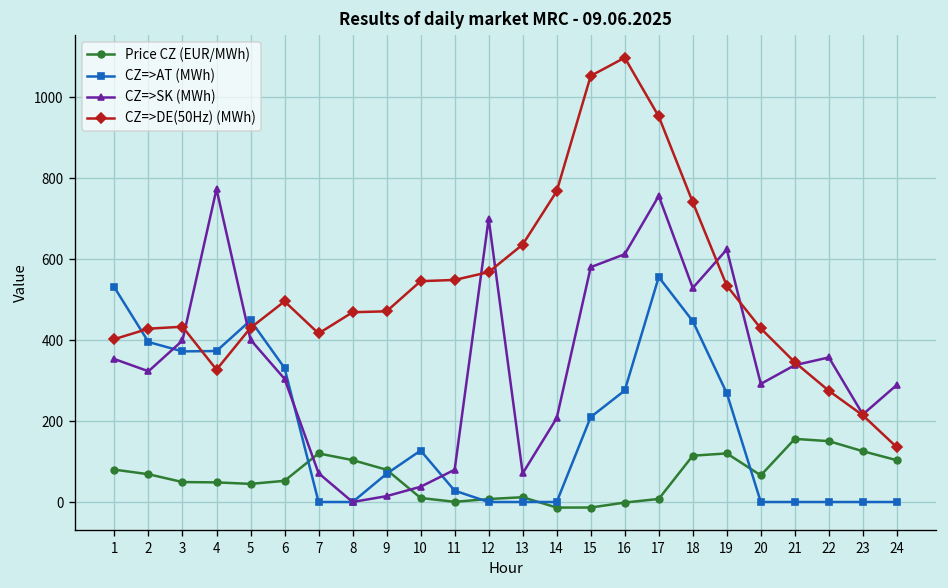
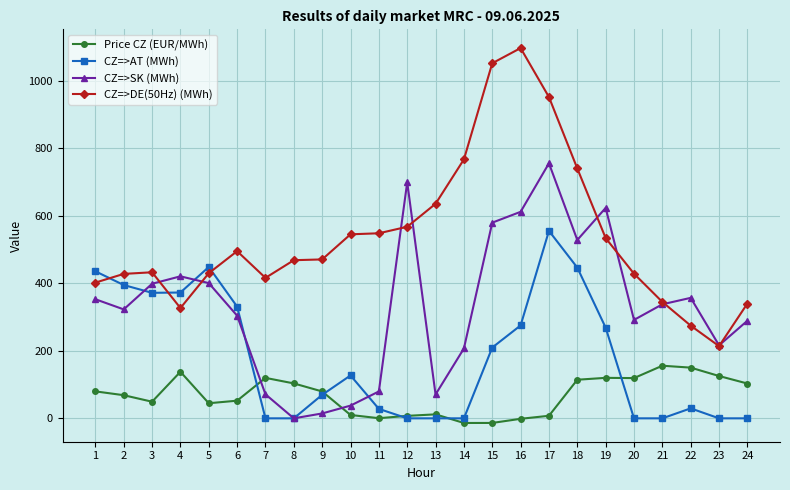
CZ=>AT (MWh), 1: 530 -> 440
Price CZ (EUR/MWh), 4: 50 -> 140
CZ=>SK (MWh), 4: 770 -> 420
Price CZ (EUR/MWh), 20: 70 -> 120
CZ=>AT (MWh), 22: 0 -> 30
CZ=>DE(50Hz) (MWh), 24: 140 -> 340
